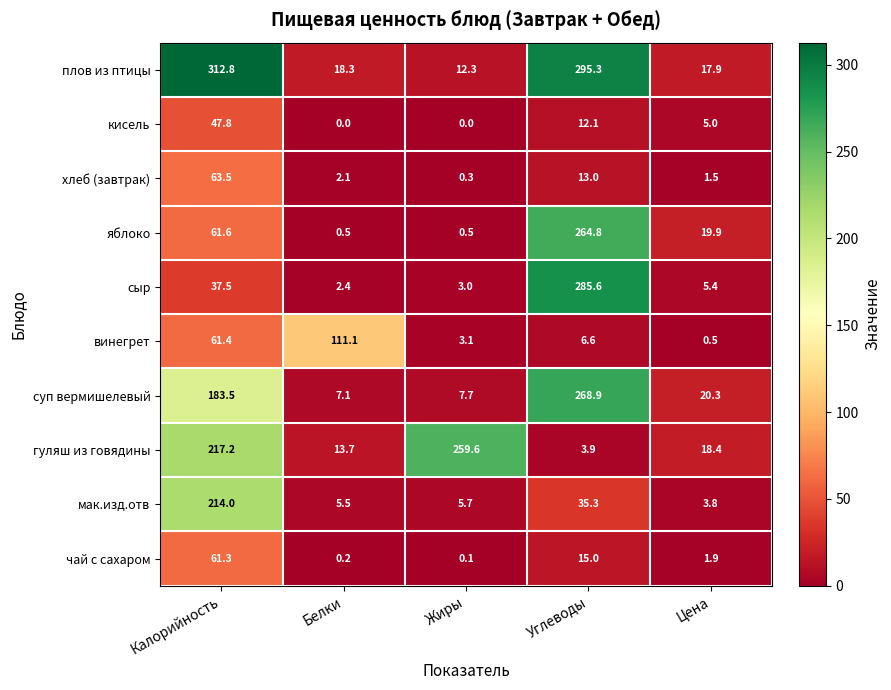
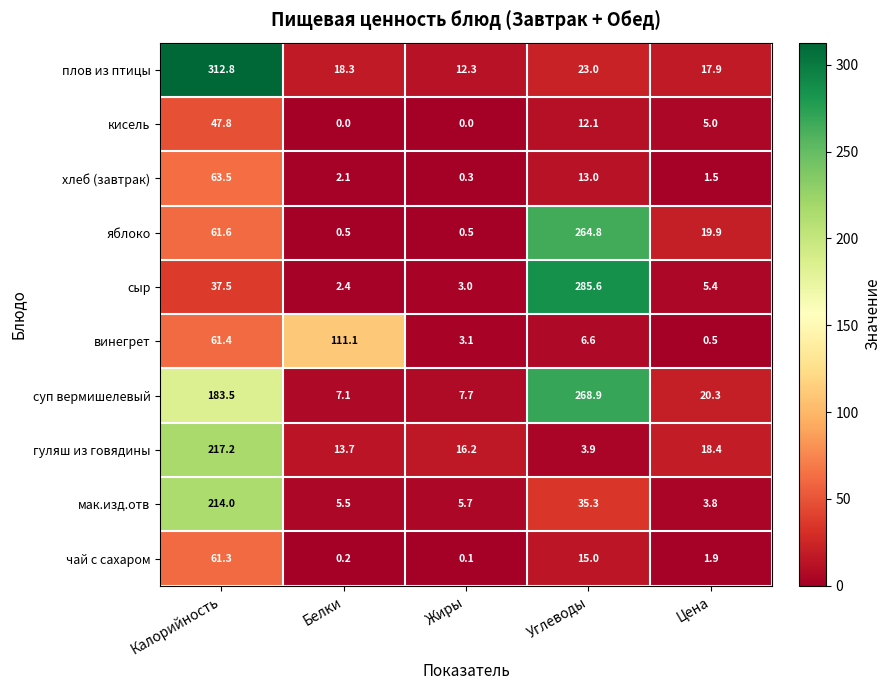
плов из птицы, Углеводы: 295.3 -> 23.0
гуляш из говядины, Жиры: 259.6 -> 16.2
